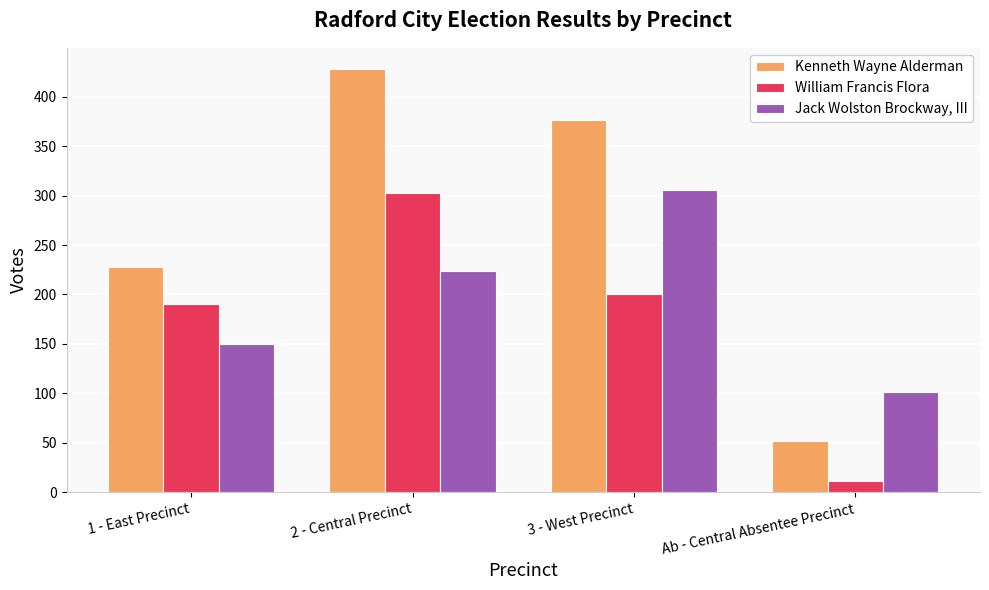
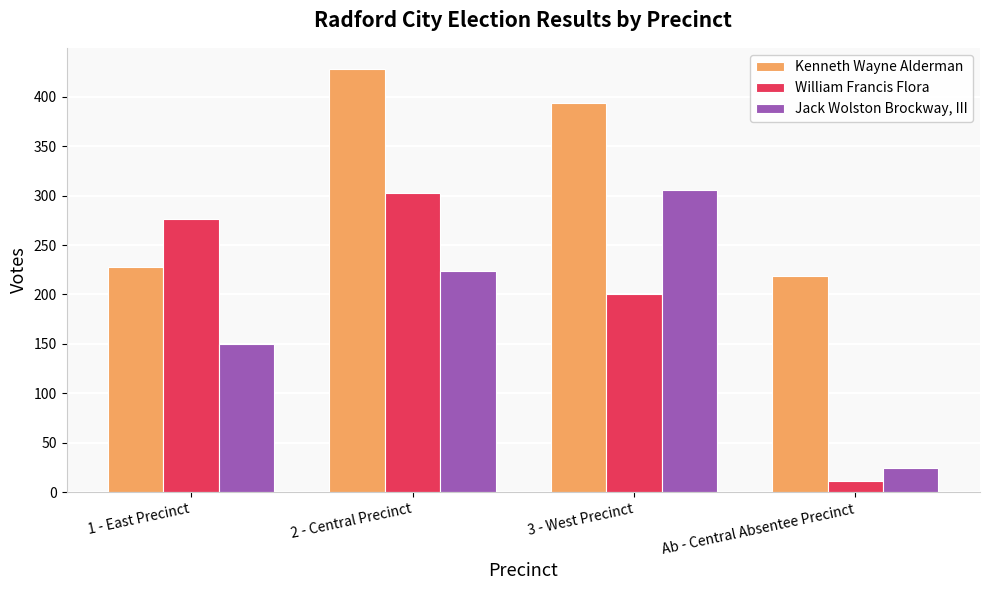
William Francis Flora, 1 - East Precinct: 190 -> 280
Kenneth Wayne Alderman, 3 - West Precinct: 380 -> 390
Kenneth Wayne Alderman, Ab - Central Absentee Precinct: 50 -> 220
Jack Wolston Brockway, III, Ab - Central Absentee Precinct: 100 -> 30
